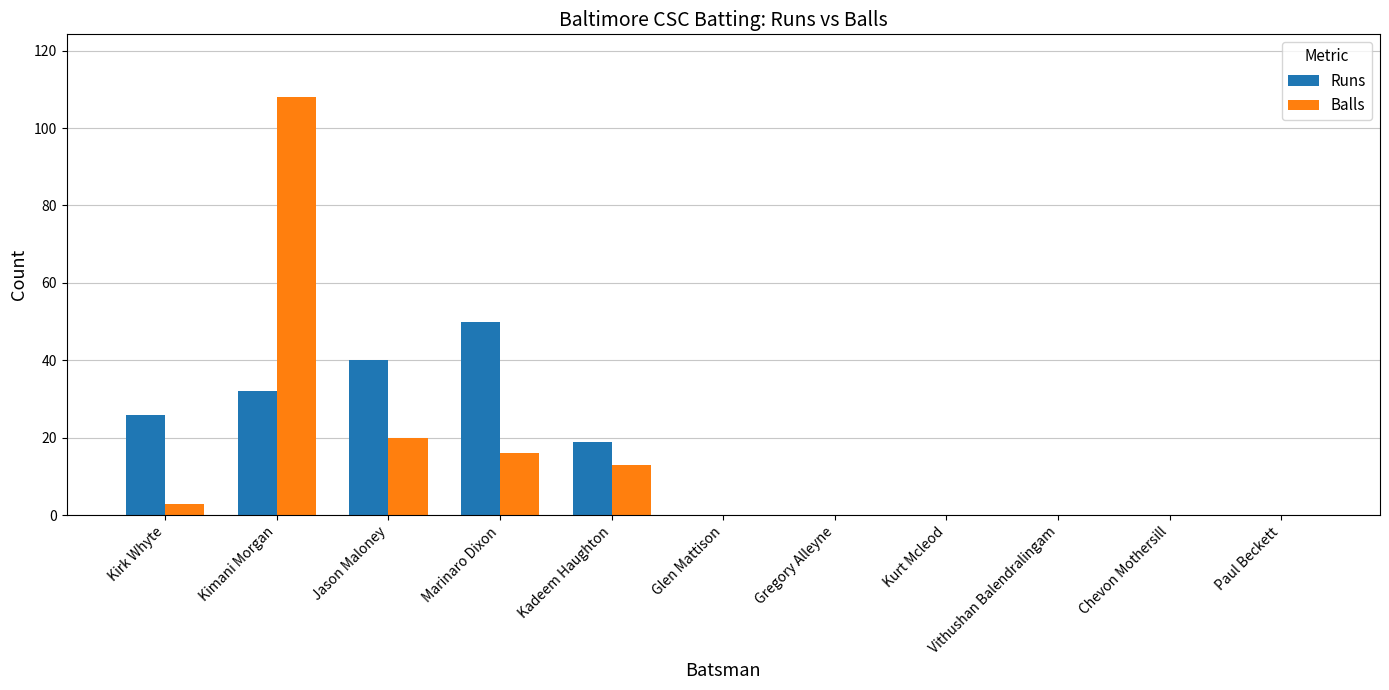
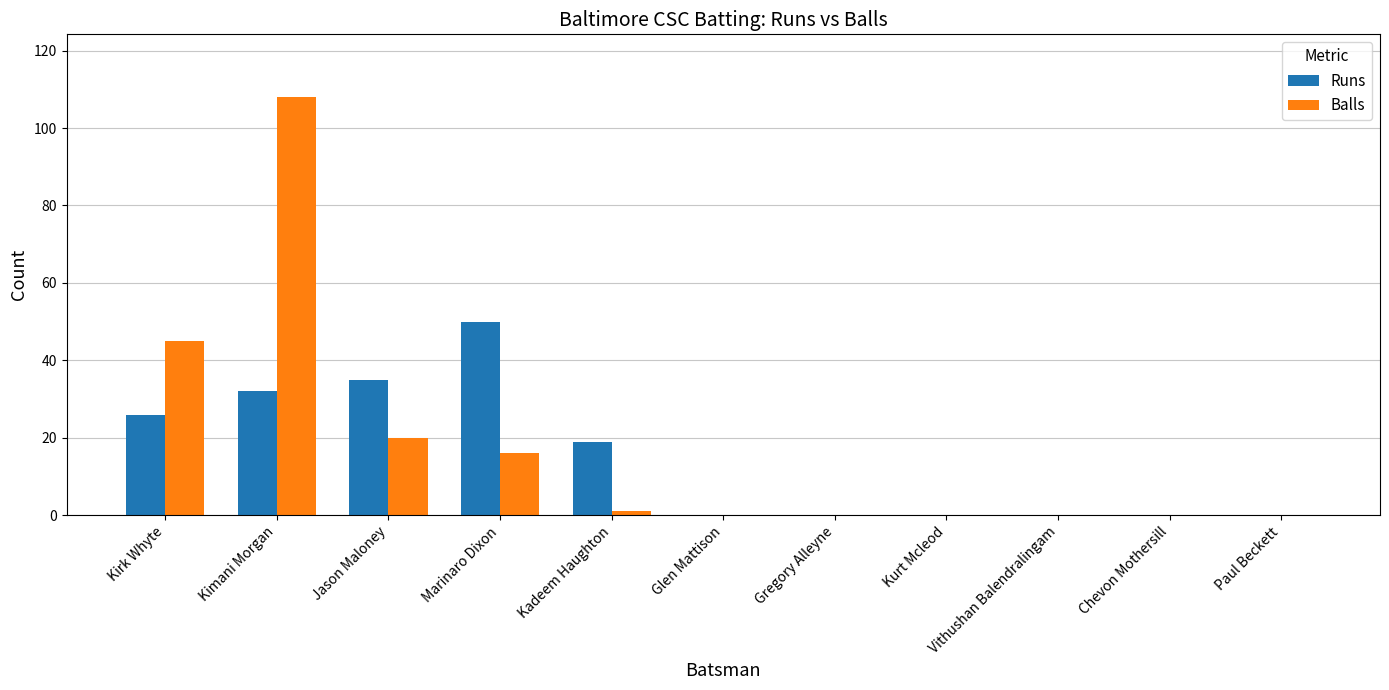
Balls, Kirk Whyte: 3 -> 45
Runs, Jason Maloney: 40 -> 35
Balls, Kadeem Haughton: 13 -> 1
